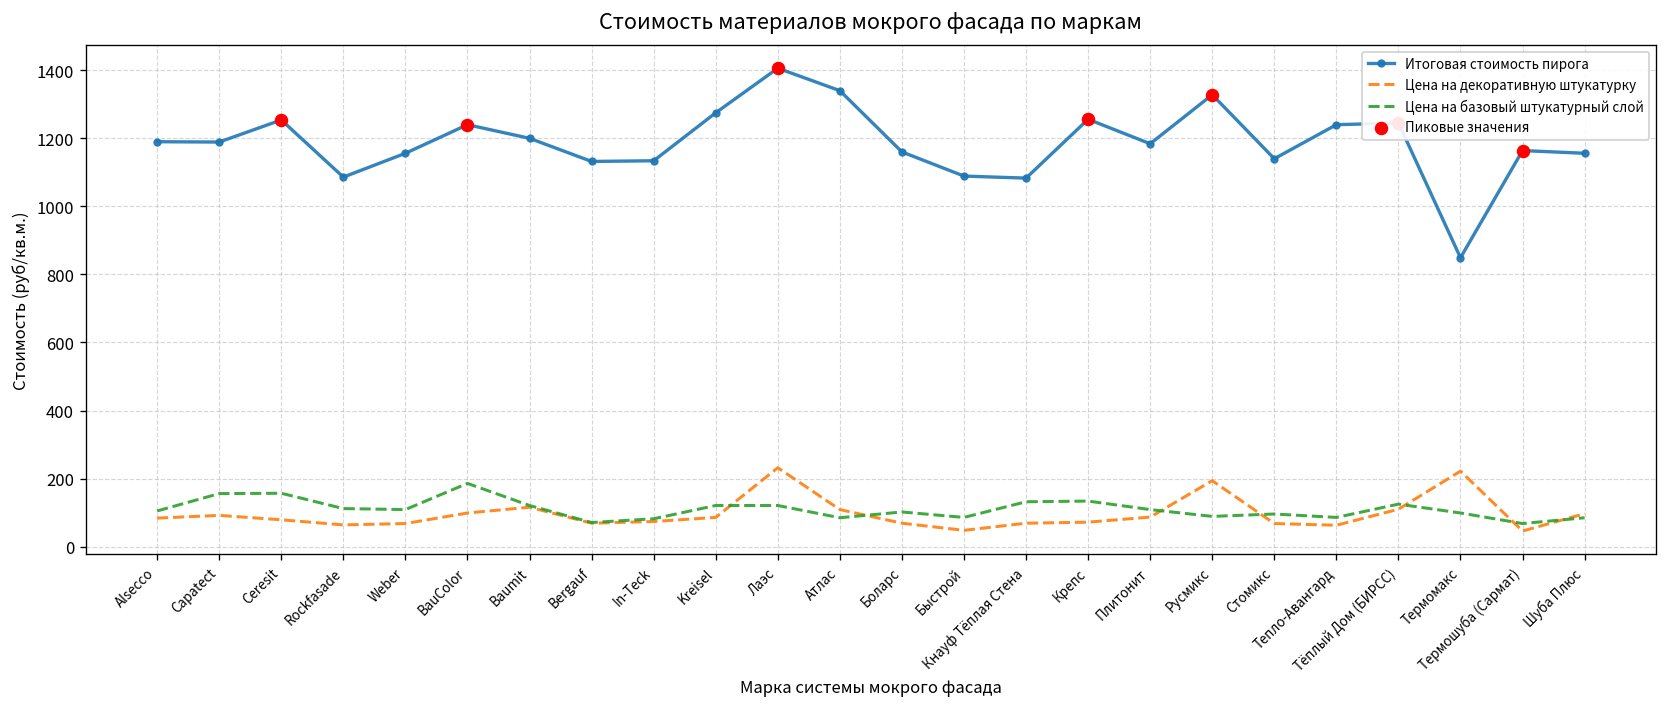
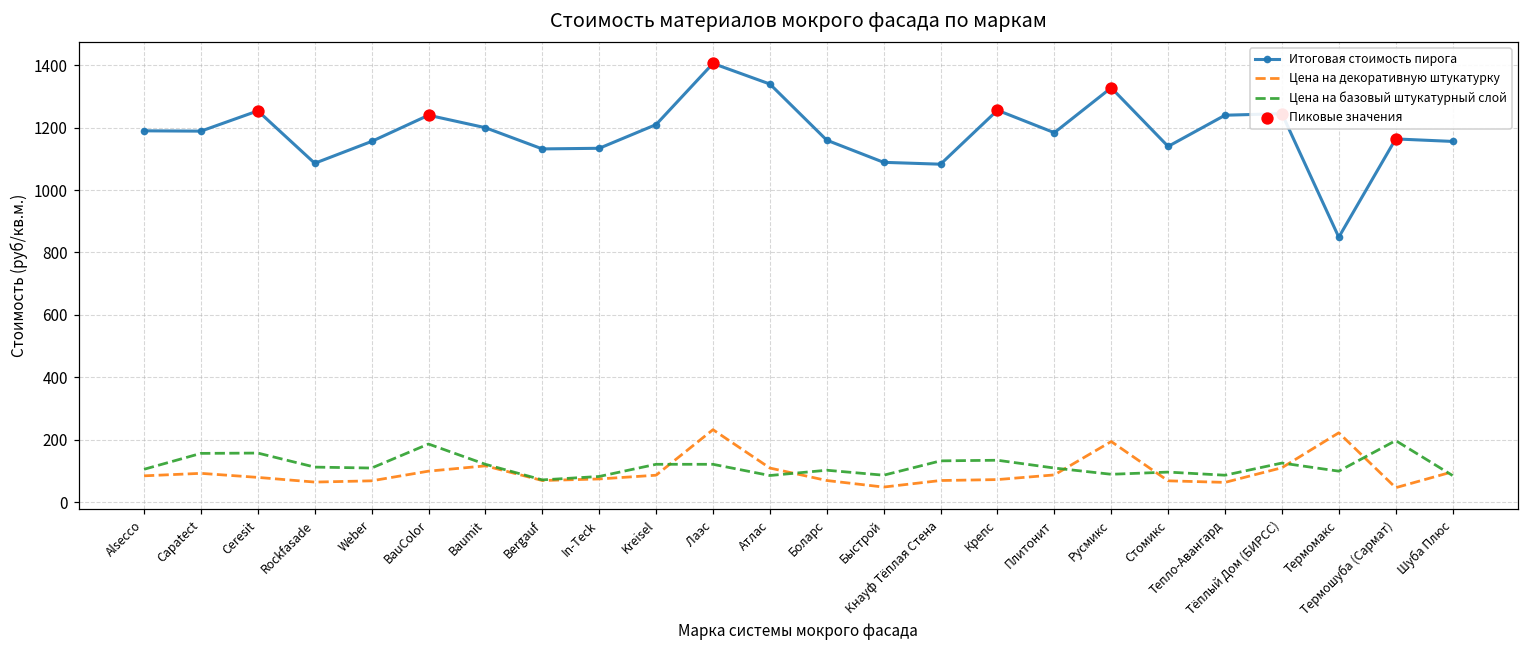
Итоговая стоимость пирога, Kreisel: 1280 -> 1210
Цена на базовый штукатурный слой, Термошуба (Сармат): 70 -> 200
